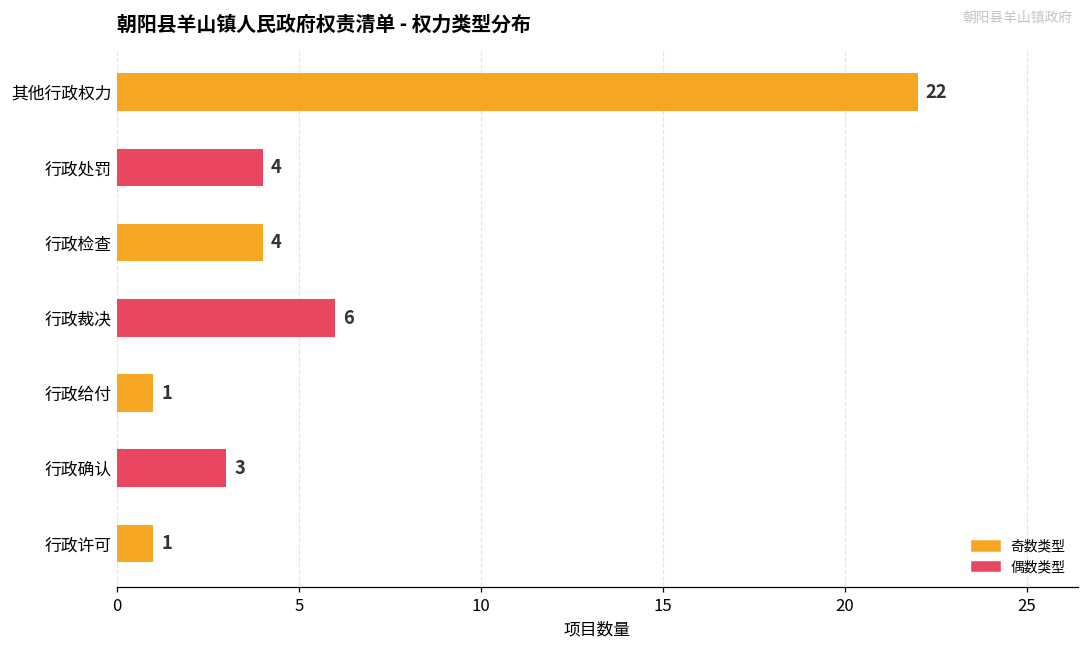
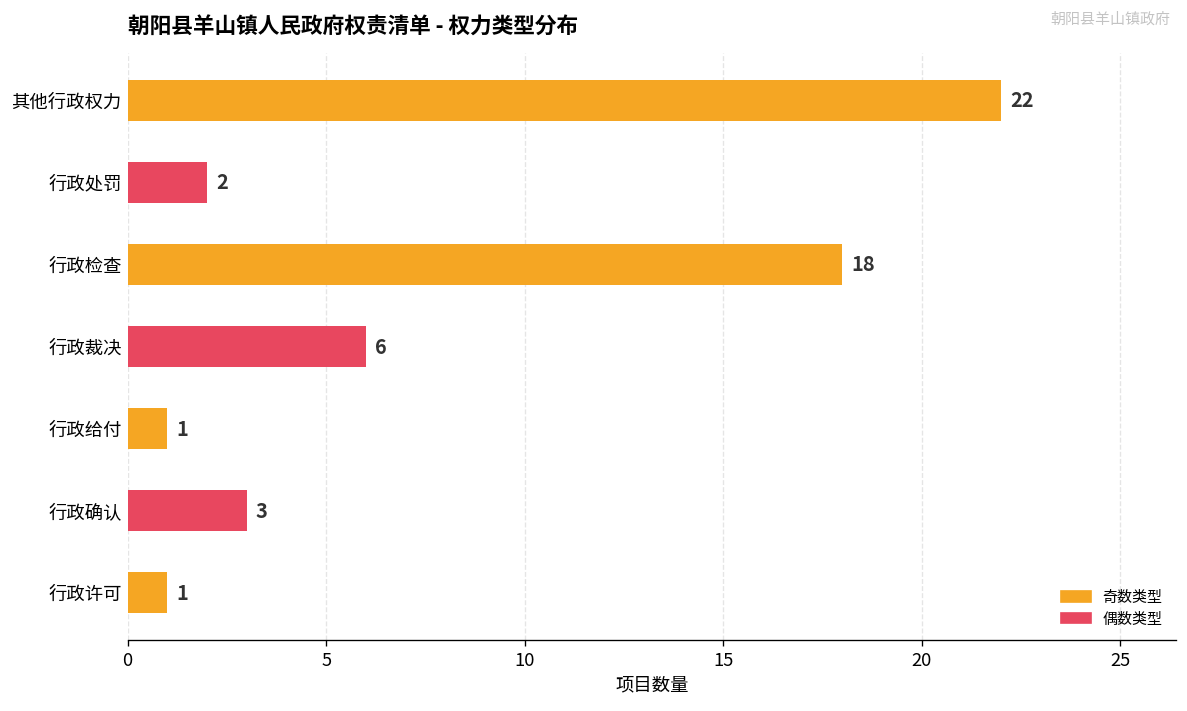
行政处罚: 4 -> 2
行政检查: 4 -> 18
